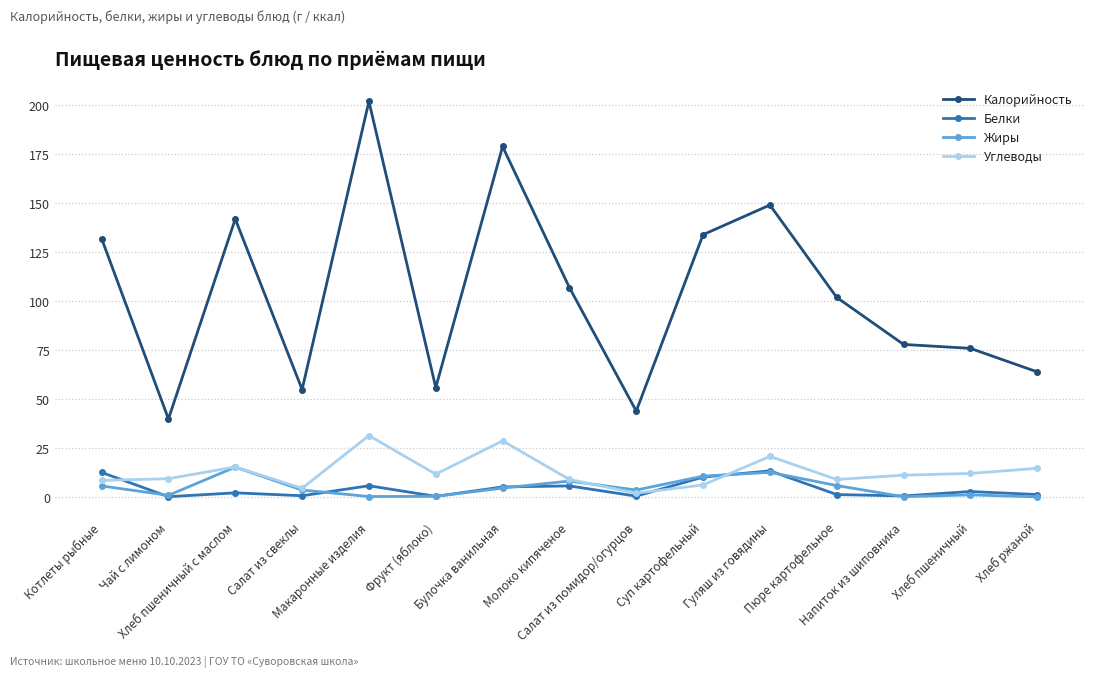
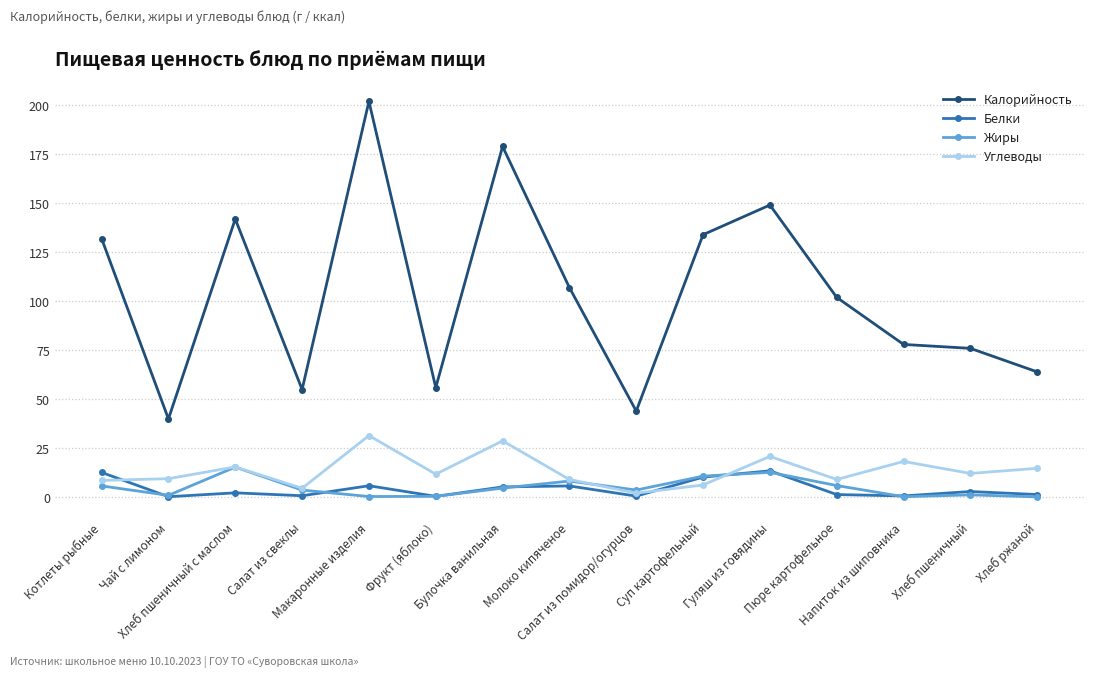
Углеводы, Напиток из шиповника: 11 -> 18
